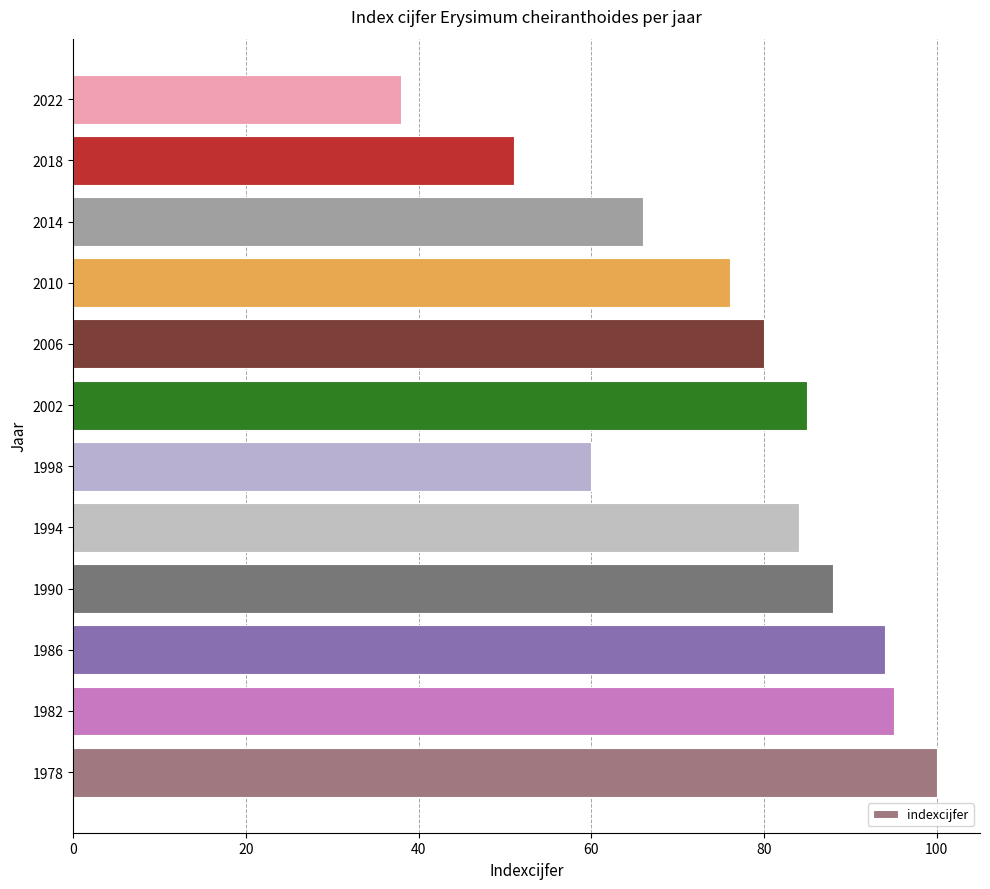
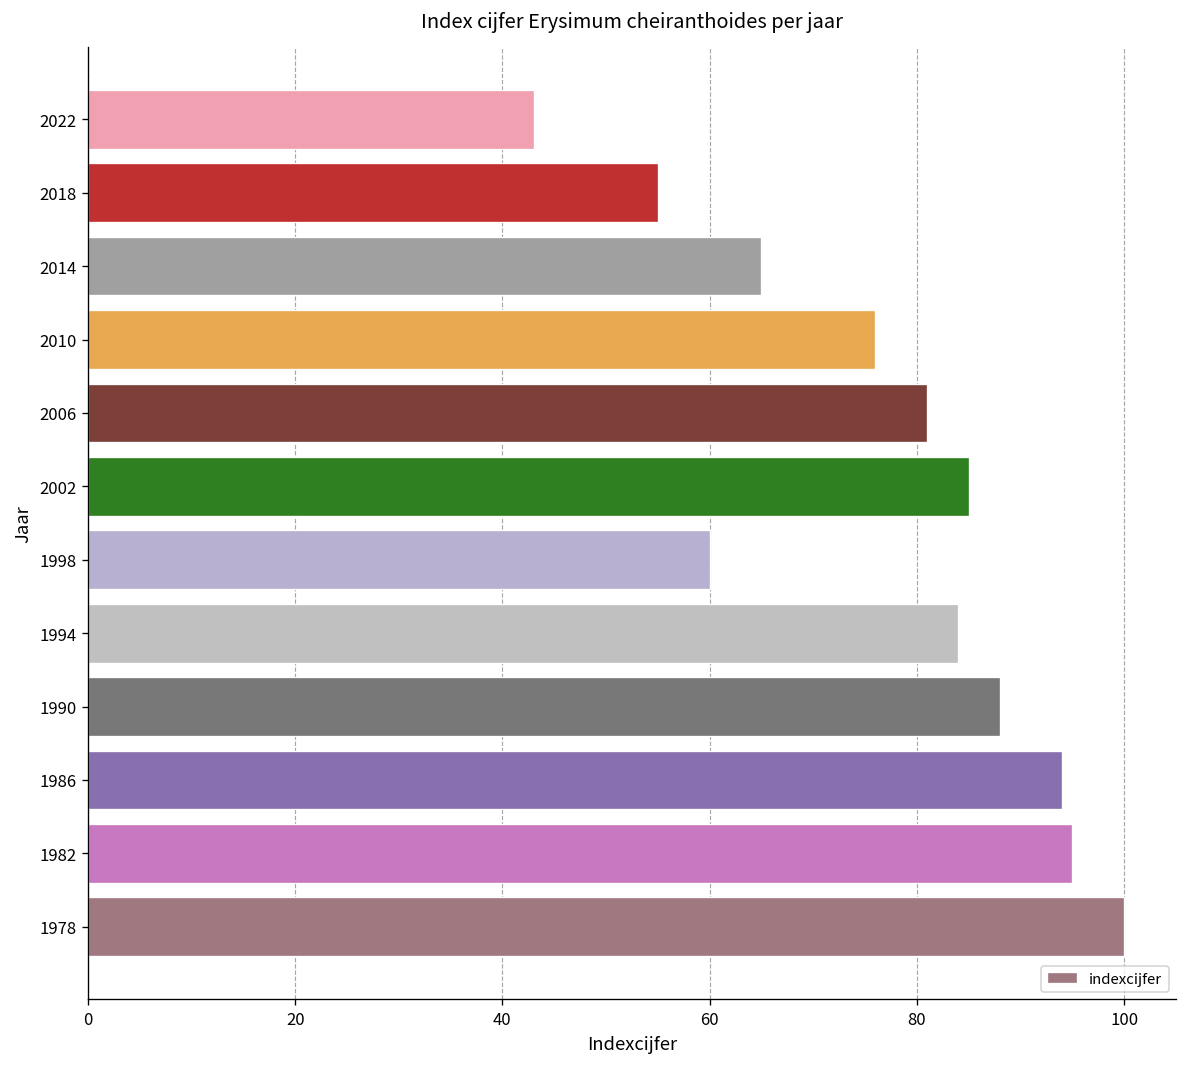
2022: 38 -> 43
2018: 51 -> 55
2014: 66 -> 65
2006: 80 -> 81
